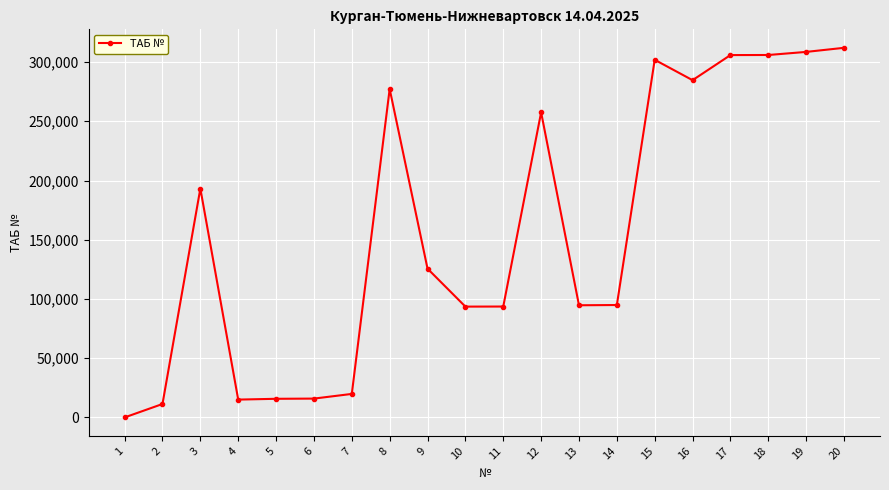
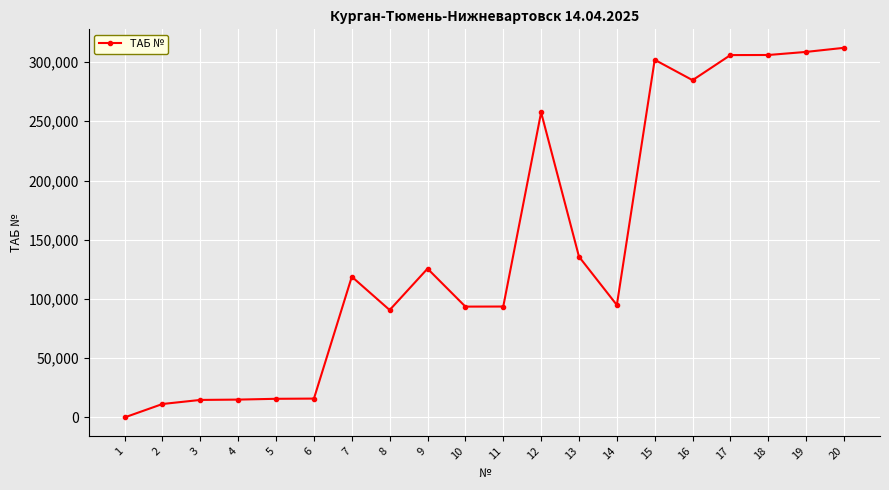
3: 193,000 -> 15,000
7: 20,000 -> 119,000
8: 277,000 -> 91,000
13: 95,000 -> 136,000
